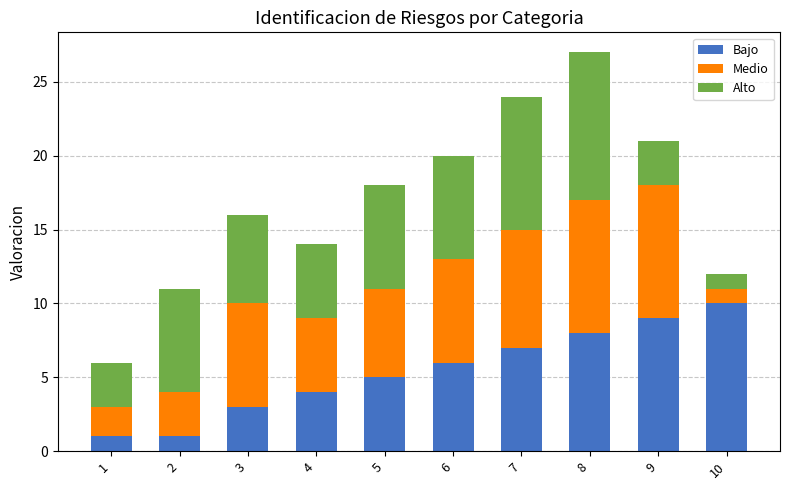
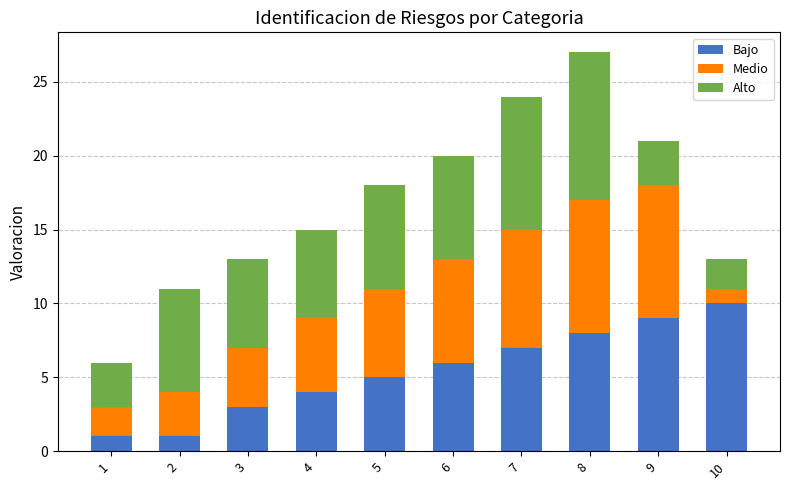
Medio, 3: 7 -> 4
Alto, 4: 5 -> 6
Alto, 10: 1 -> 2
